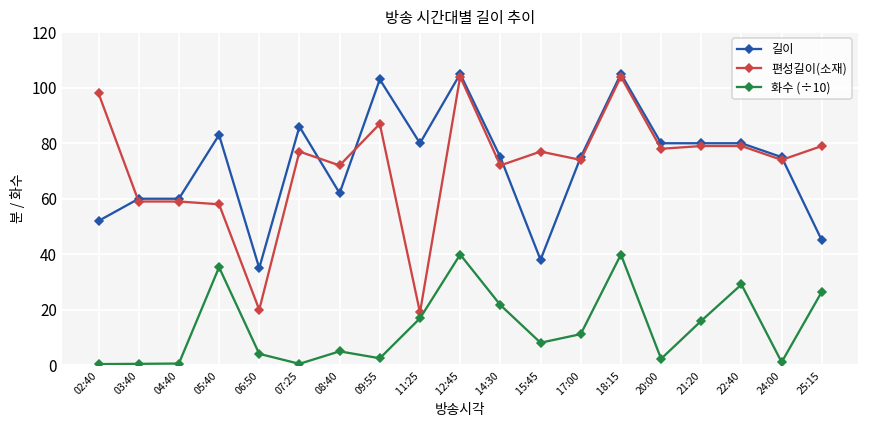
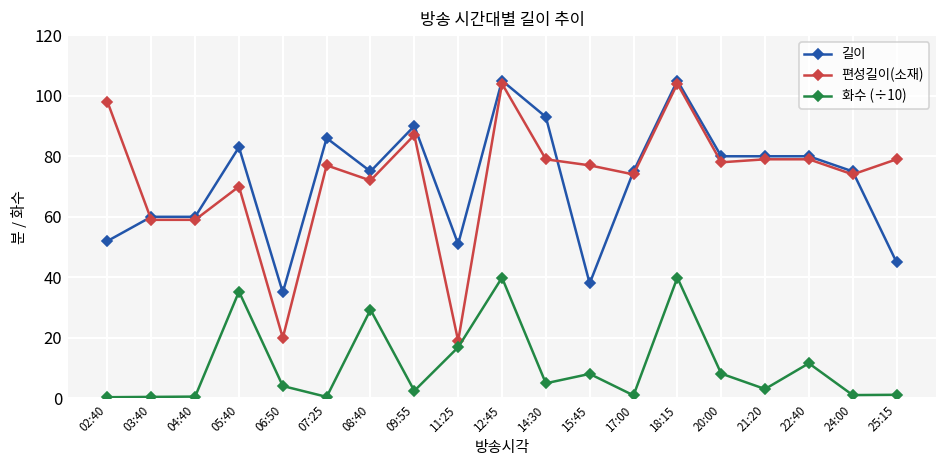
편성길이(소재), 05:40: 58 -> 70
길이, 08:40: 62 -> 75
화수 (÷10), 08:40: 5 -> 29
길이, 09:55: 103 -> 90
길이, 11:25: 80 -> 51
길이, 14:30: 75 -> 93
편성길이(소재), 14:30: 72 -> 79
화수 (÷10), 14:30: 22 -> 5
화수 (÷10), 17:00: 11 -> 1
화수 (÷10), 20:00: 2 -> 8
화수 (÷10), 21:20: 16 -> 3
화수 (÷10), 22:40: 29 -> 12
화수 (÷10), 25:15: 27 -> 1
